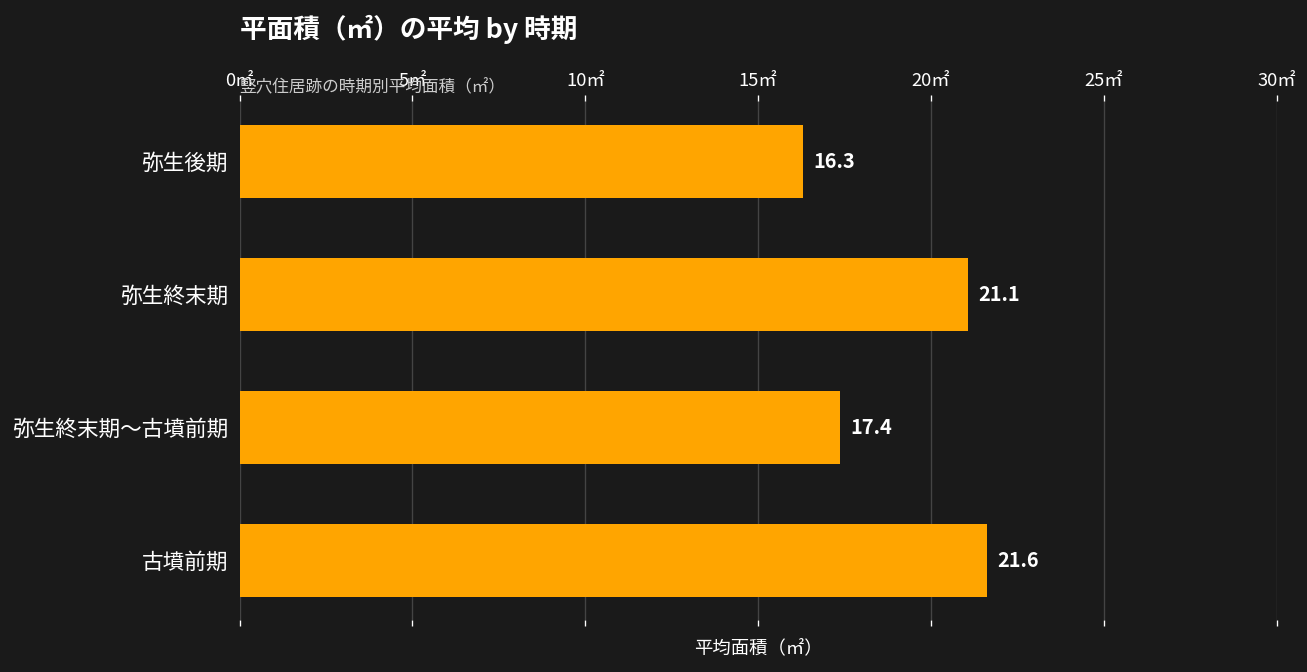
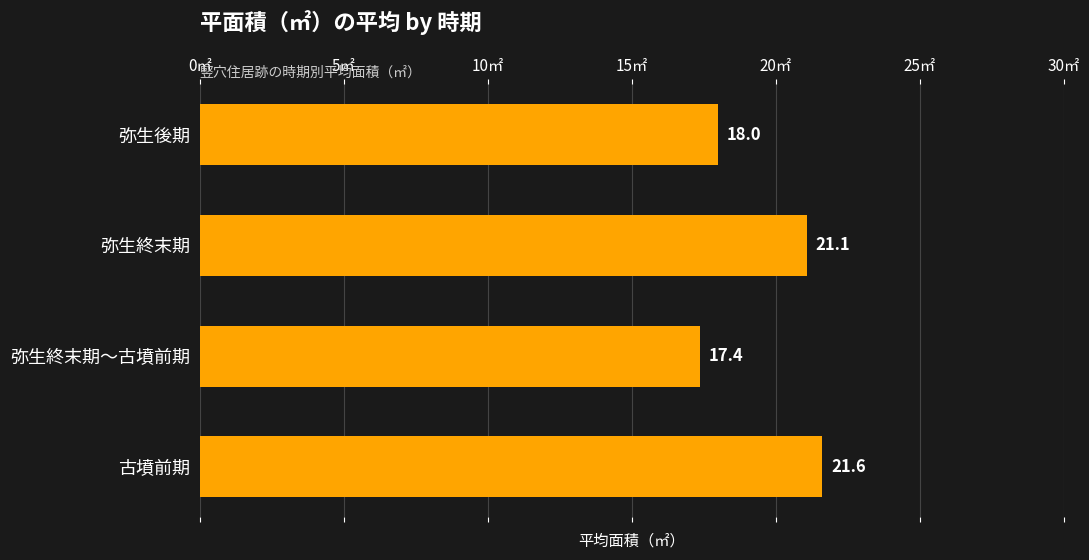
弥生後期: 16.3 -> 18.0
